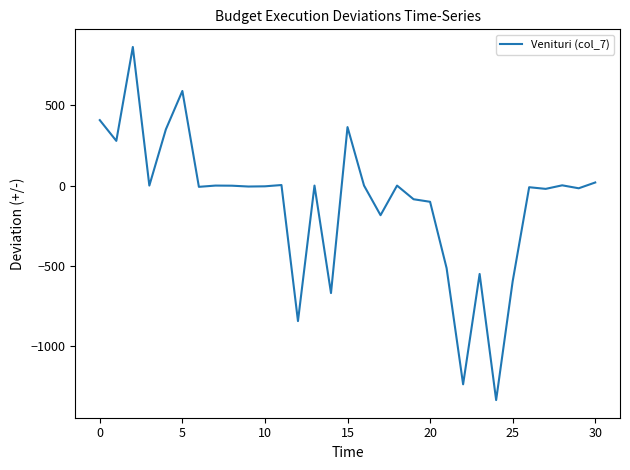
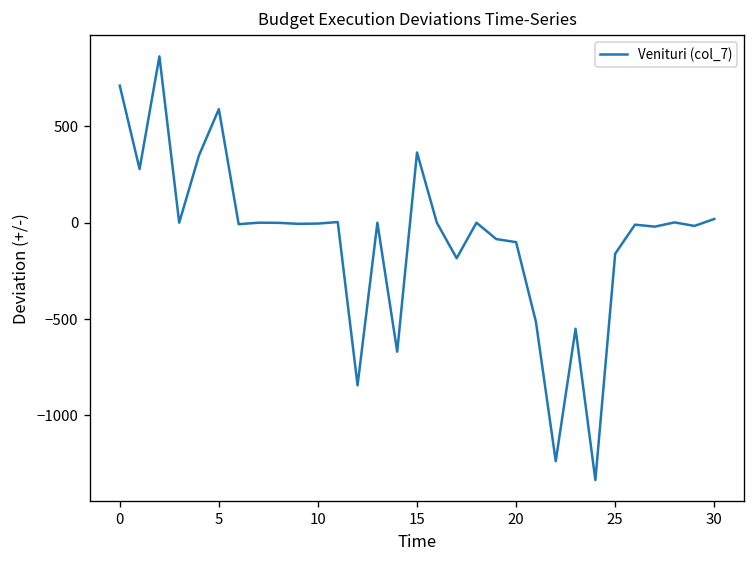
0: 410 -> 710
25: -600 -> -160
